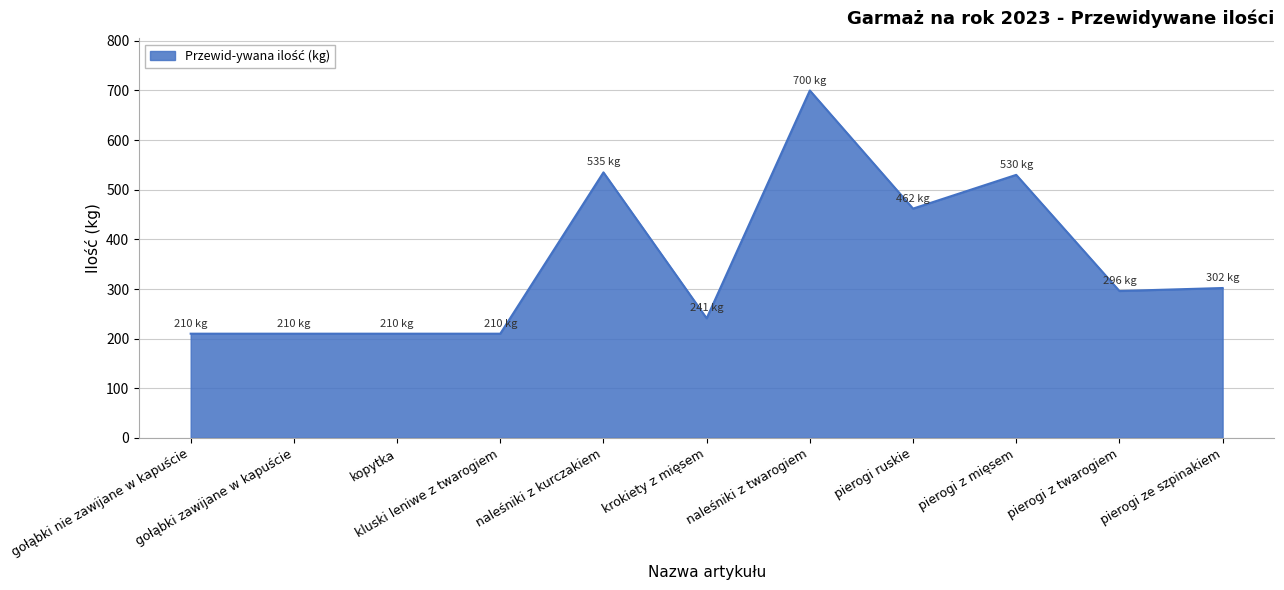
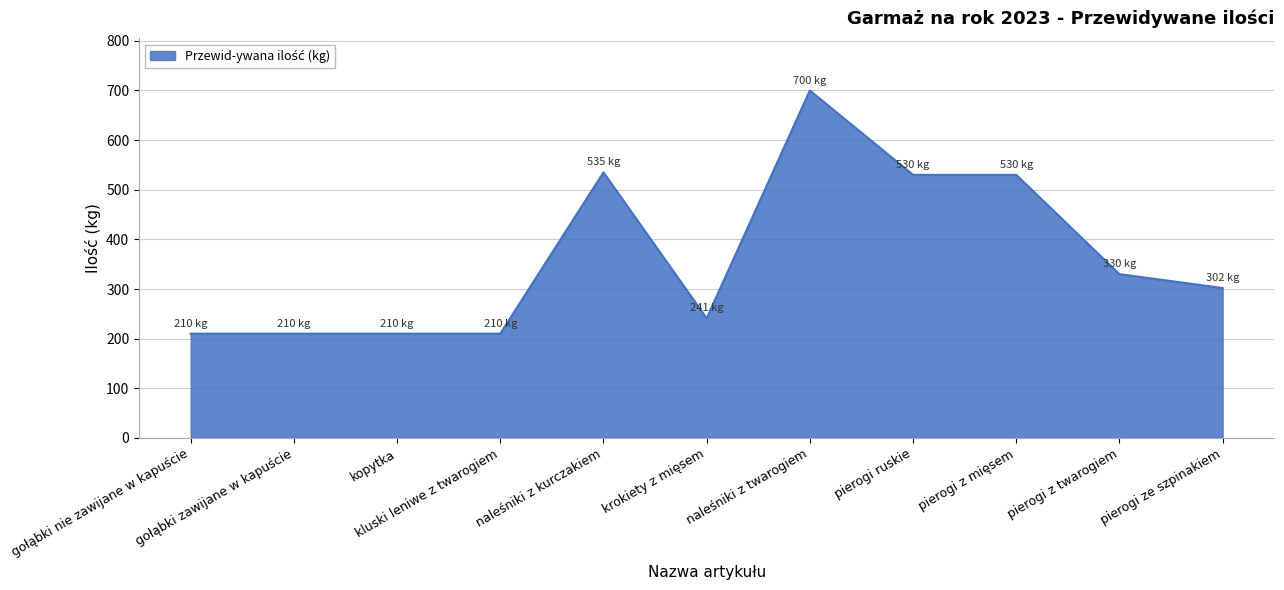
pierogi ruskie: 462 -> 530
pierogi z twarogiem: 296 -> 330
